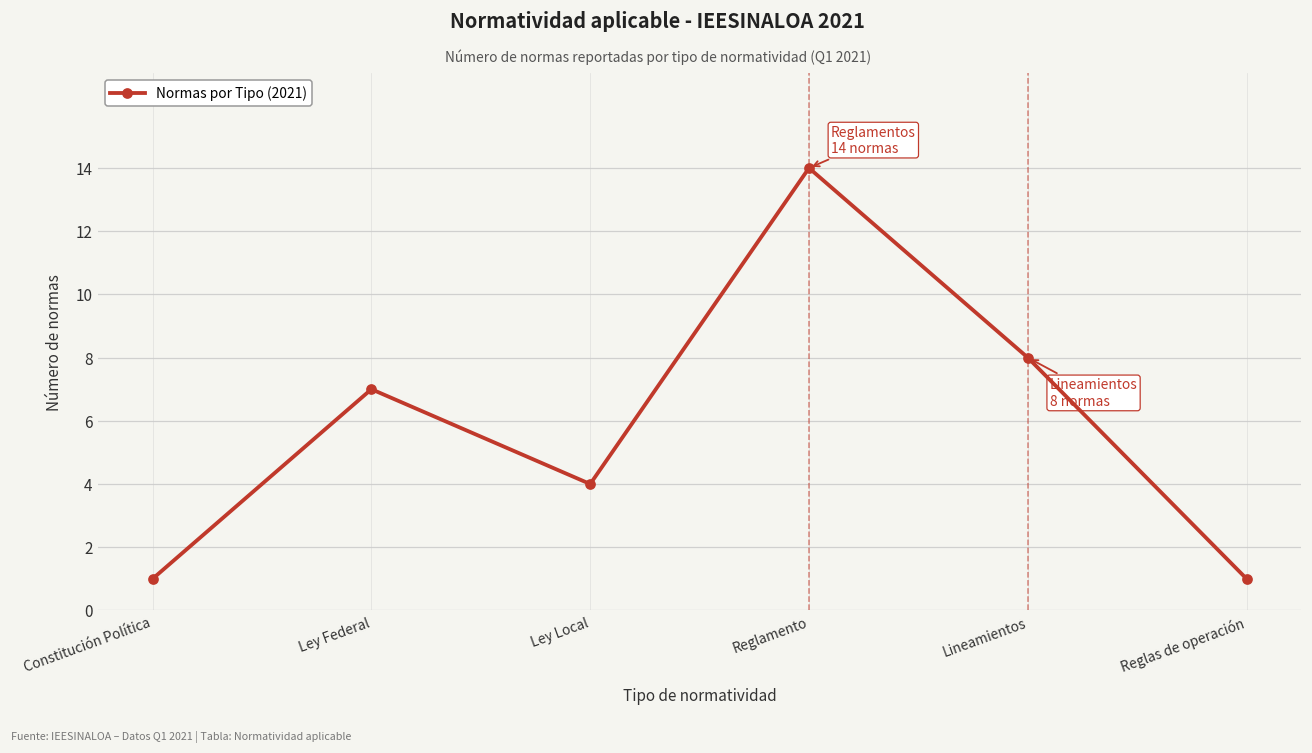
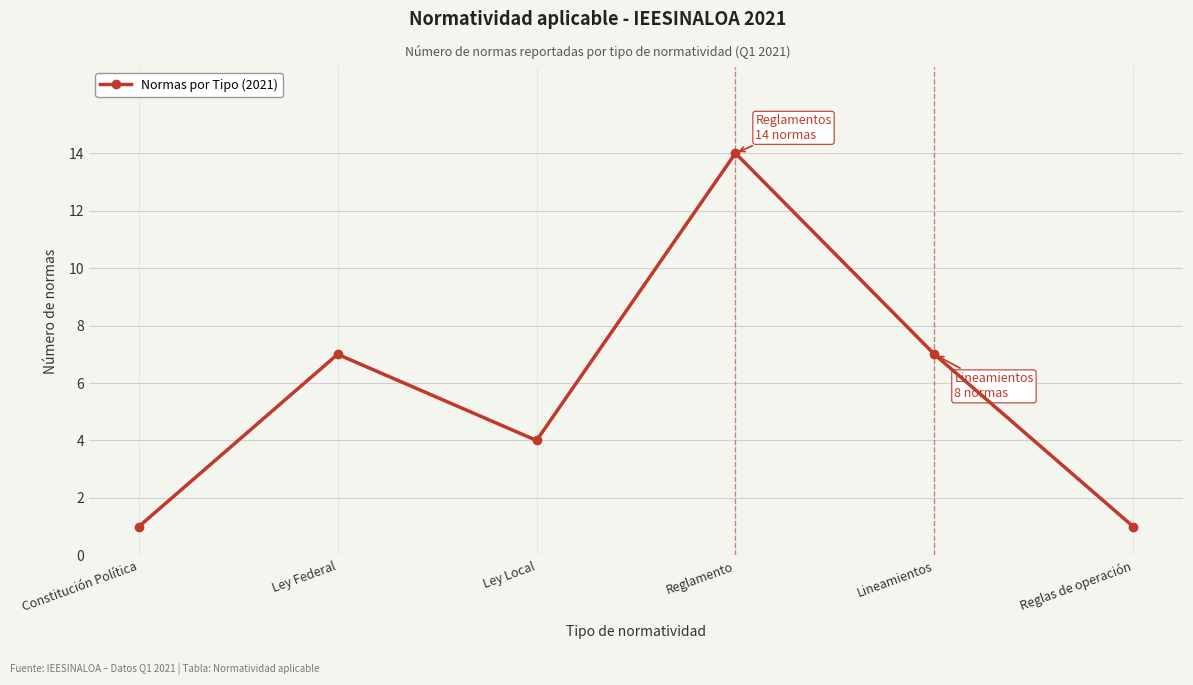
Lineamientos: 8 -> 7
